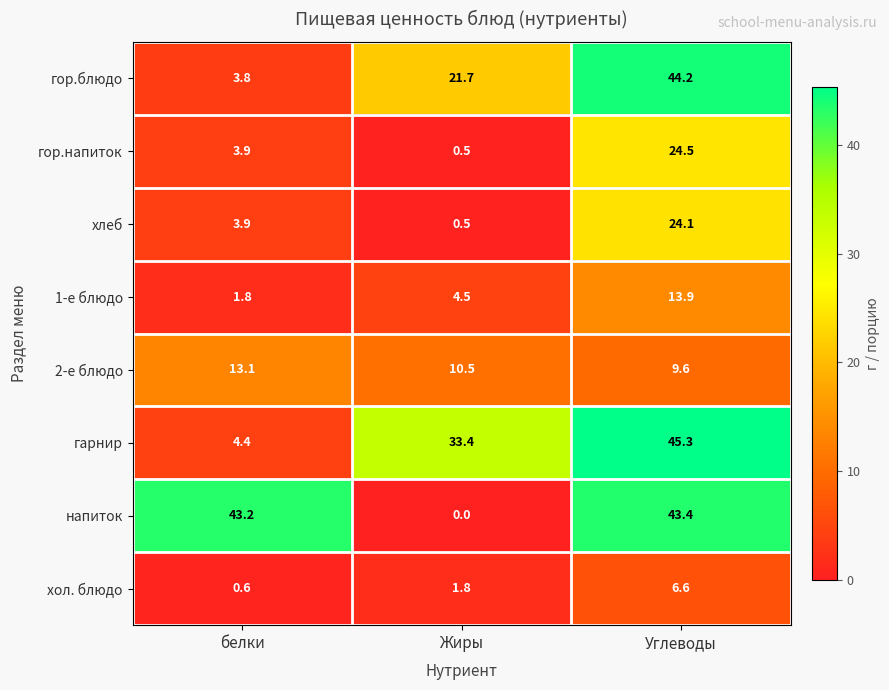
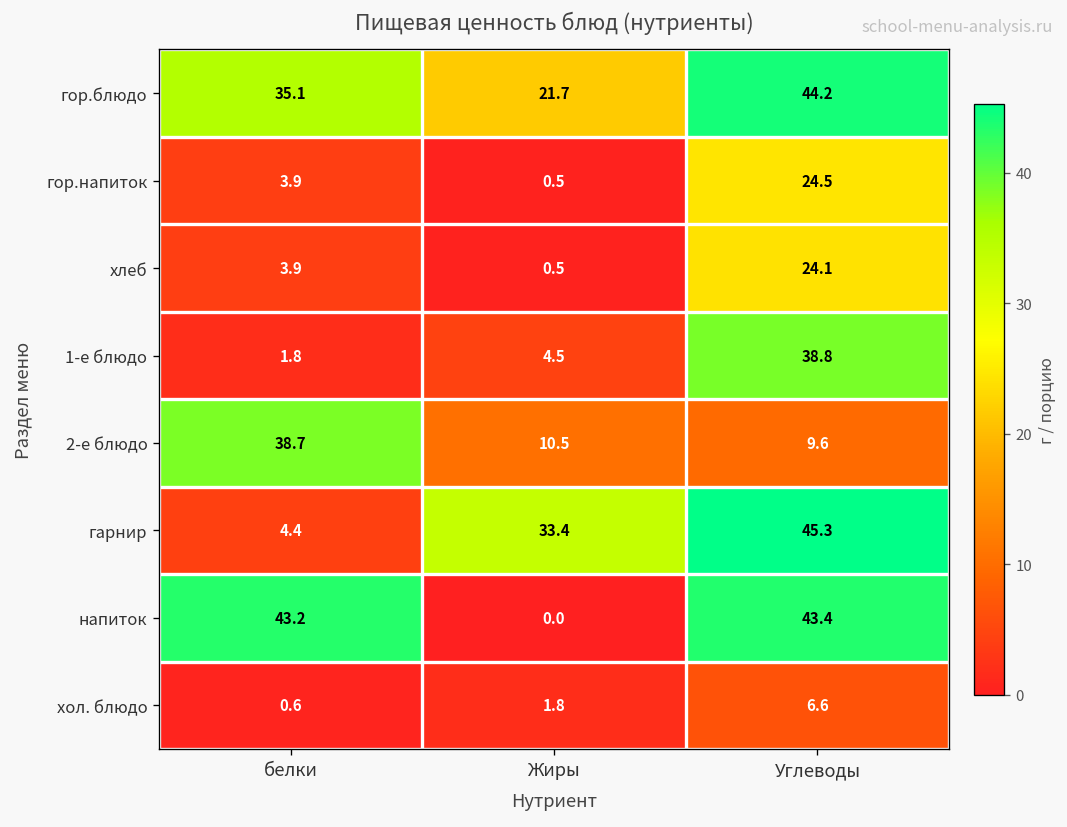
гор.блюдо, белки: 3.8 -> 35.1
1-е блюдо, Углеводы: 13.9 -> 38.8
2-е блюдо, белки: 13.1 -> 38.7
